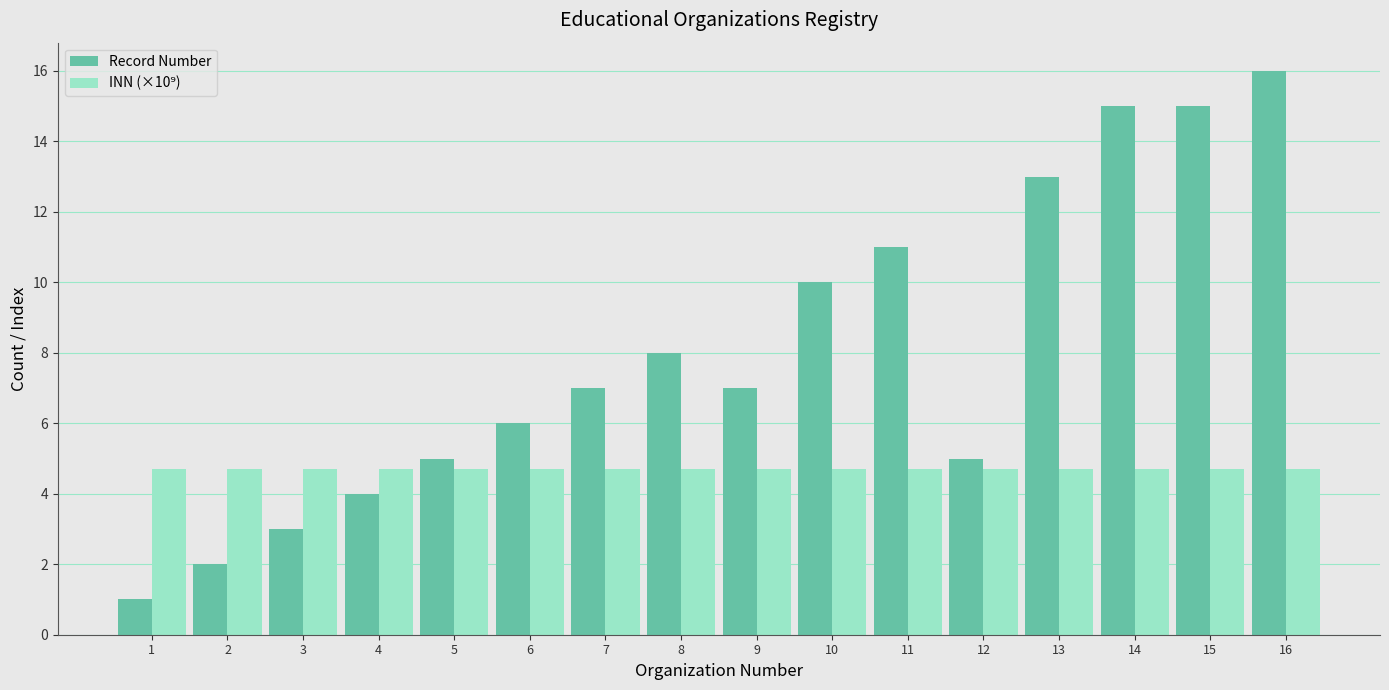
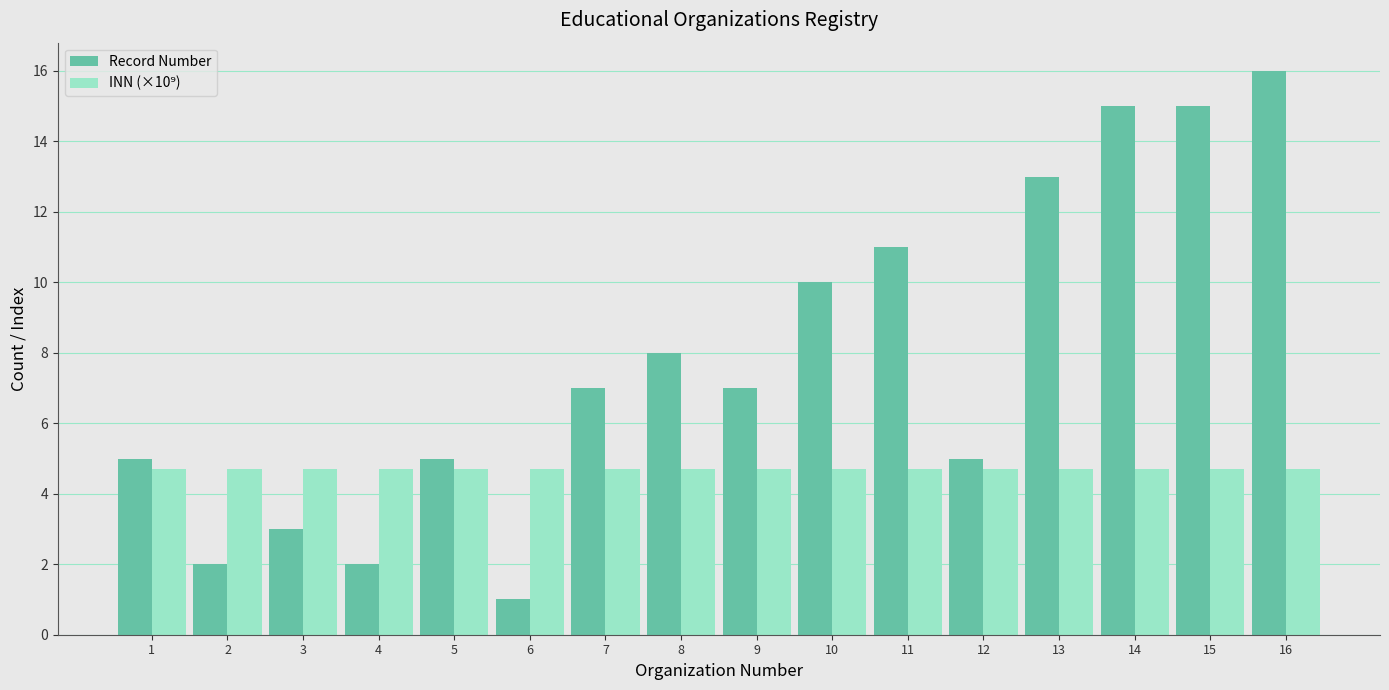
Record Number, 1: 1 -> 5
Record Number, 4: 4 -> 2
Record Number, 6: 6 -> 1
